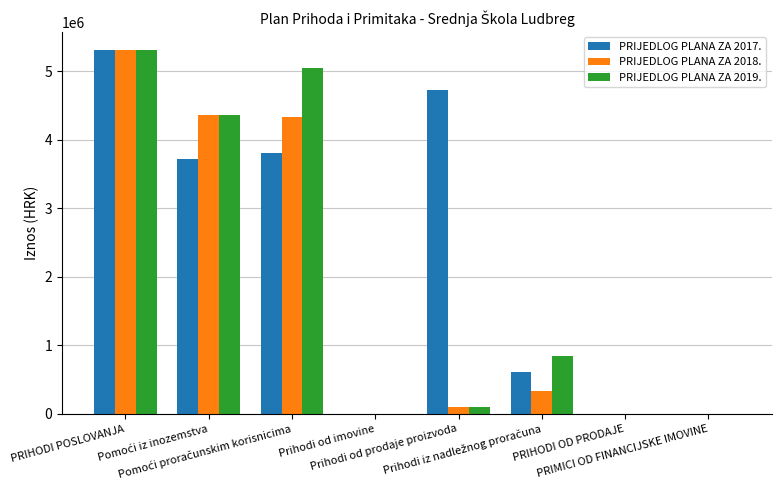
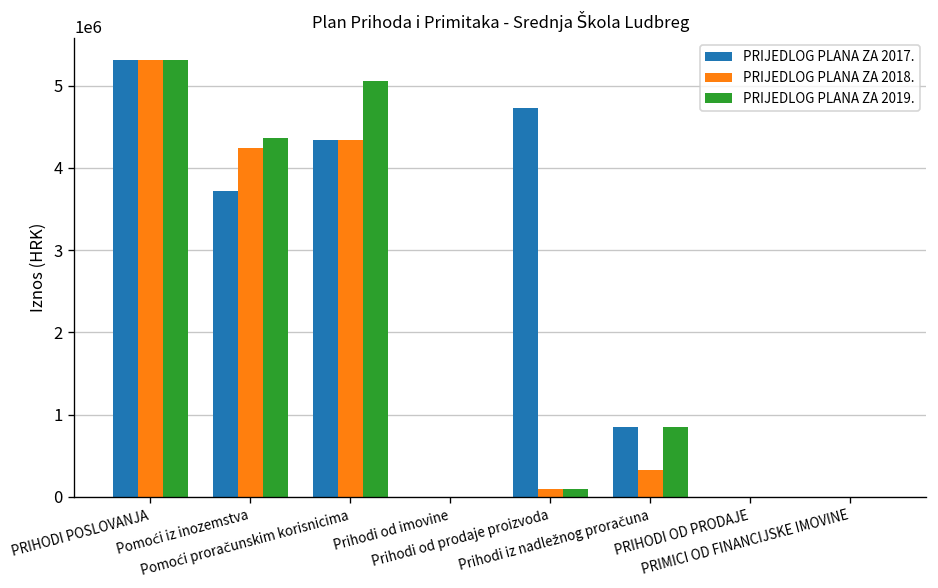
PRIJEDLOG PLANA ZA 2018., Pomoći iz inozemstva: 4400000 -> 4200000
PRIJEDLOG PLANA ZA 2017., Pomoći proračunskim korisnicima: 3800000 -> 4300000
PRIJEDLOG PLANA ZA 2017., Prihodi iz nadležnog proračuna: 600000 -> 900000
